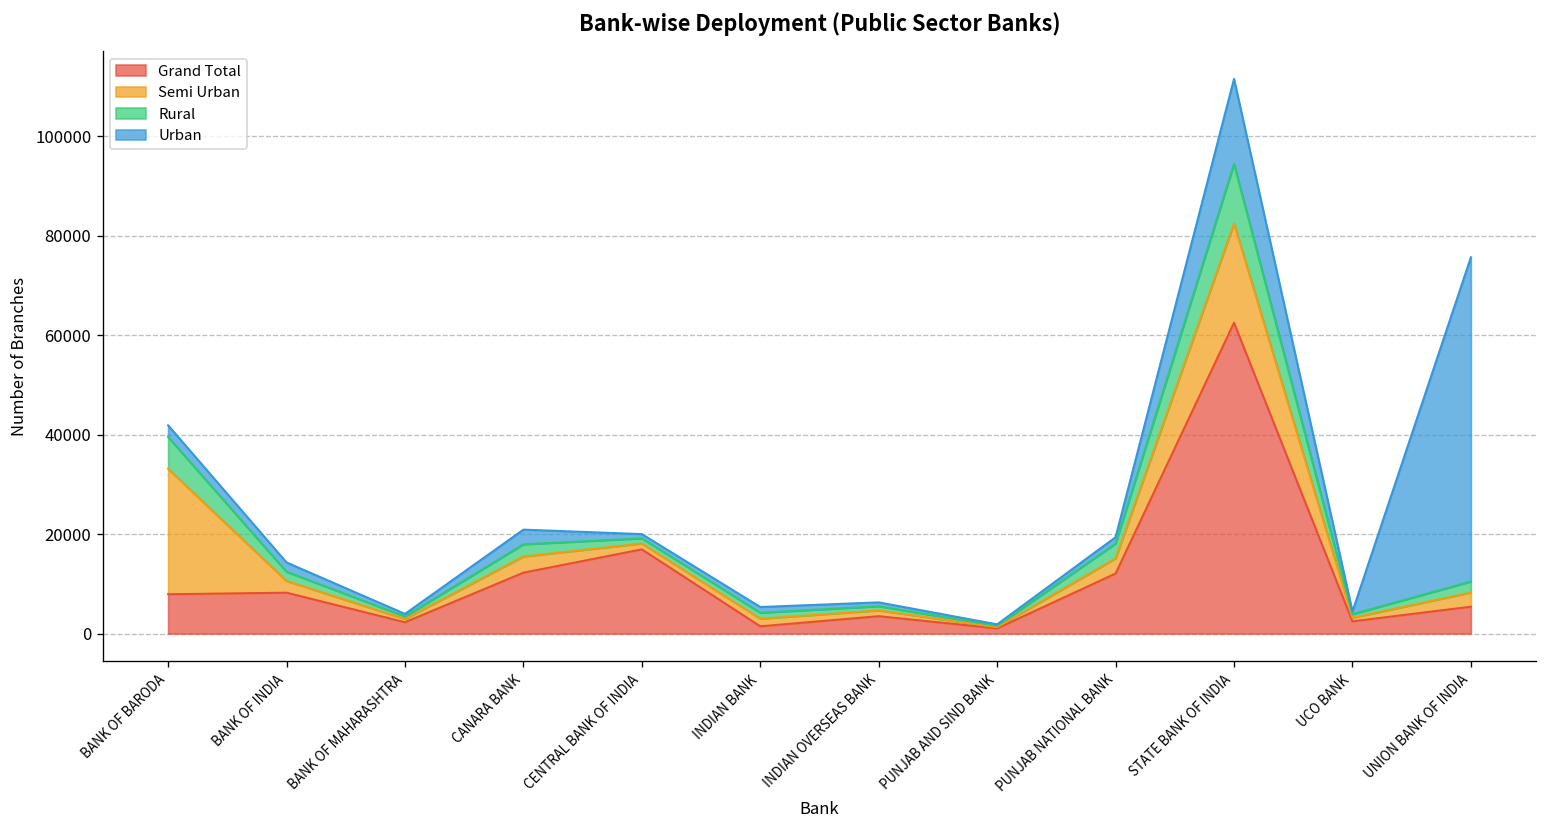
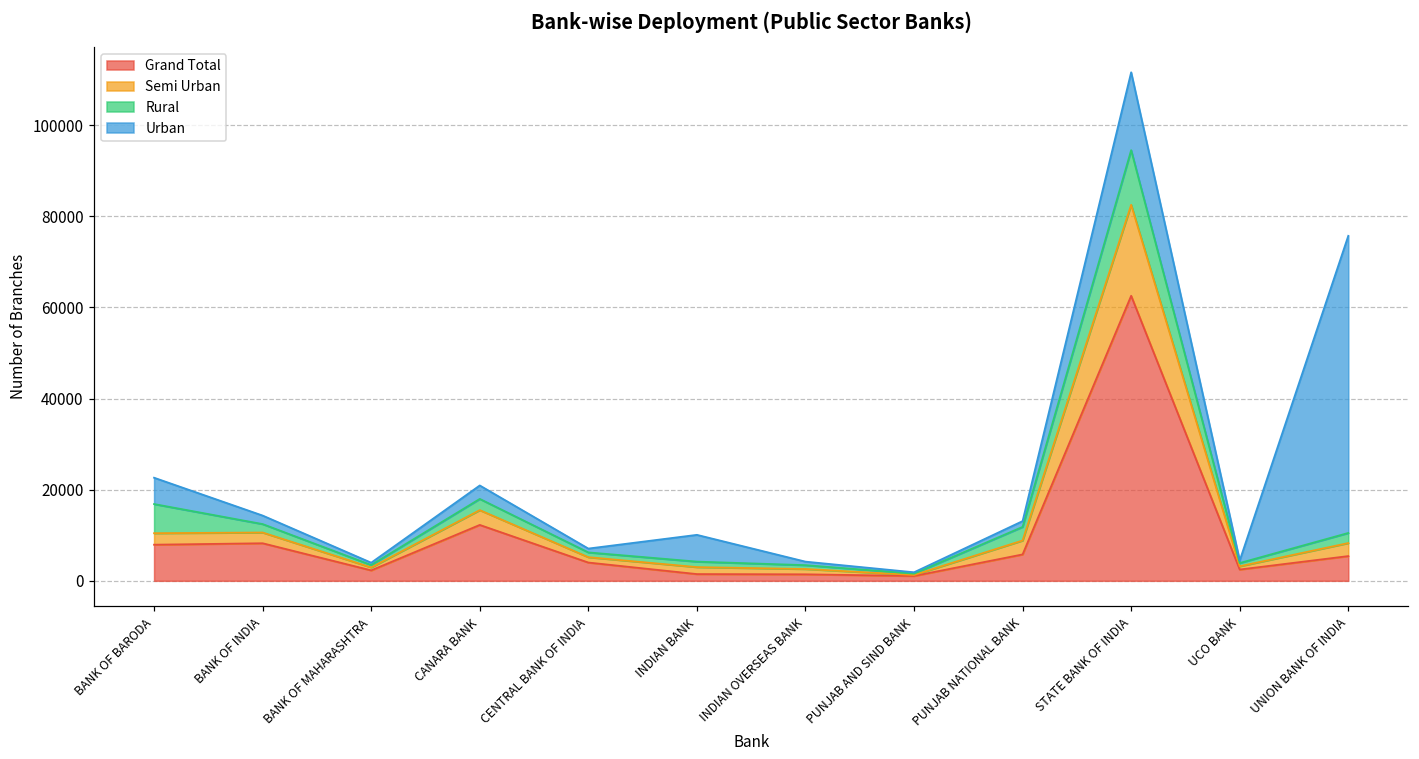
Semi Urban, BANK OF BARODA: 25000 -> 3000
Urban, BANK OF BARODA: 2000 -> 6000
Grand Total, CENTRAL BANK OF INDIA: 17000 -> 4000
Urban, INDIAN BANK: 1000 -> 6000
Grand Total, INDIAN OVERSEAS BANK: 4000 -> 1000
Grand Total, PUNJAB NATIONAL BANK: 12000 -> 6000
